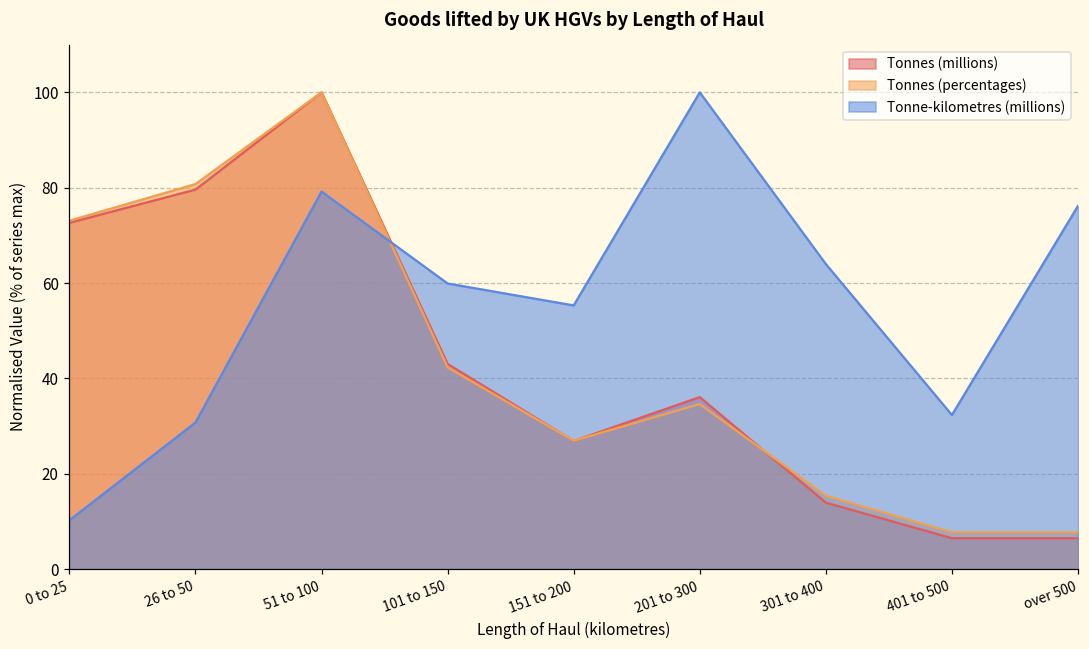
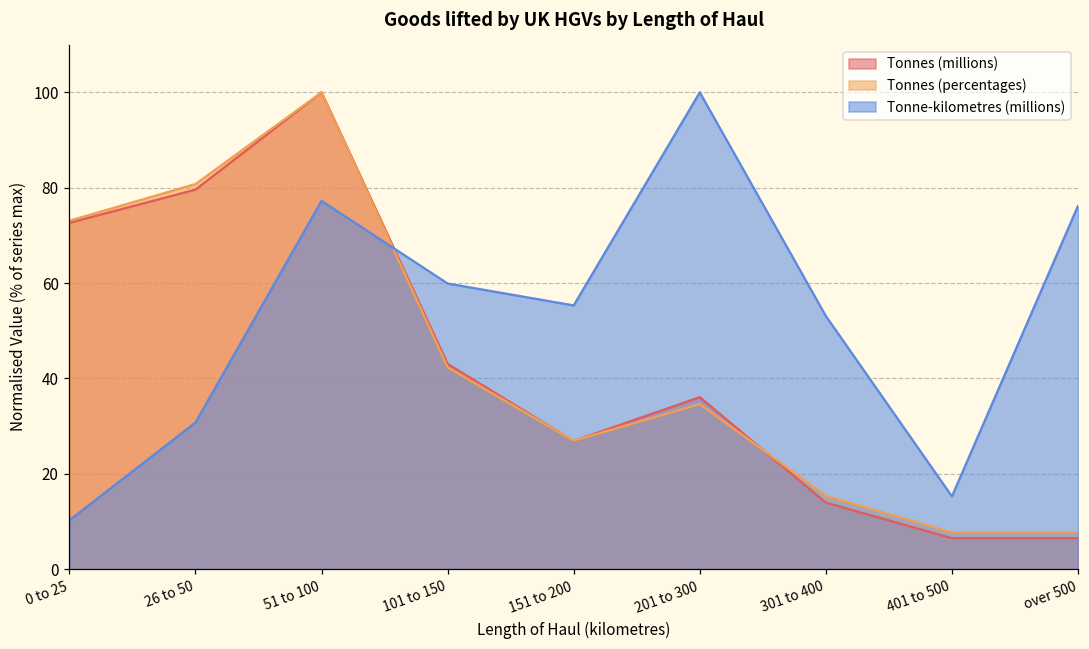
Tonne-kilometres (millions), 51 to 100: 79 -> 77
Tonne-kilometres (millions), 301 to 400: 64 -> 53
Tonne-kilometres (millions), 401 to 500: 32 -> 15
